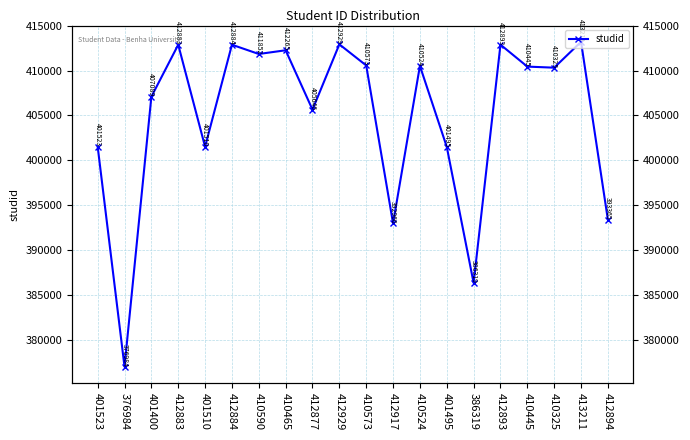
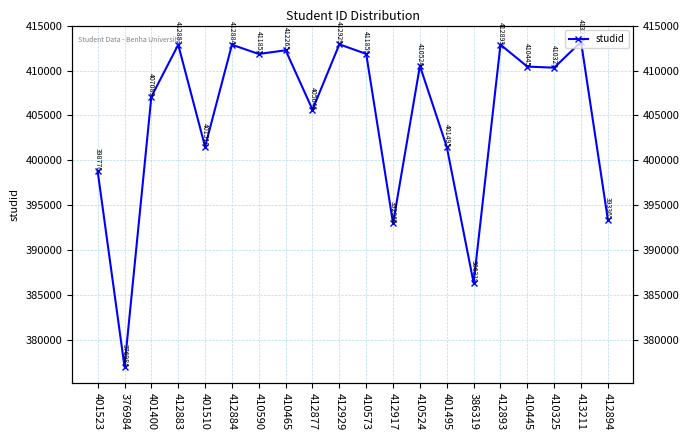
401523: 401523 -> 398776
410573: 410573 -> 411859
